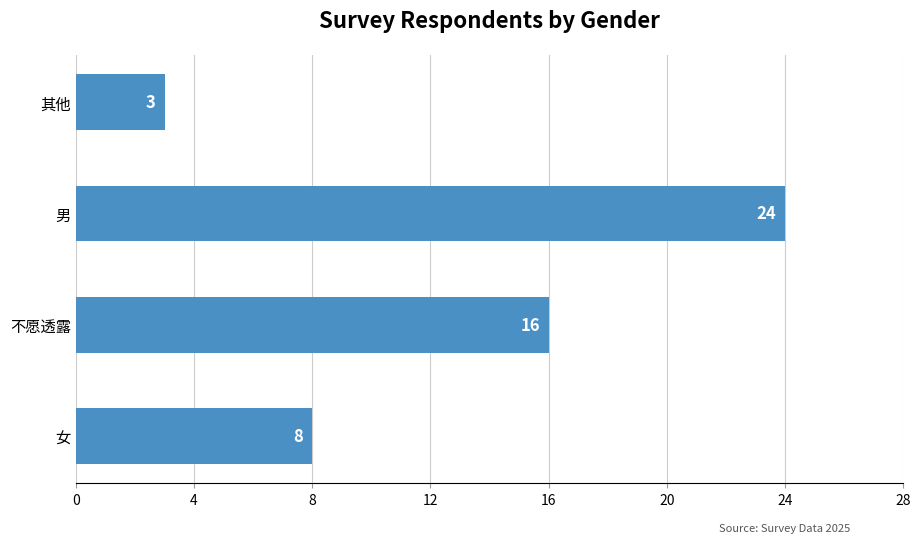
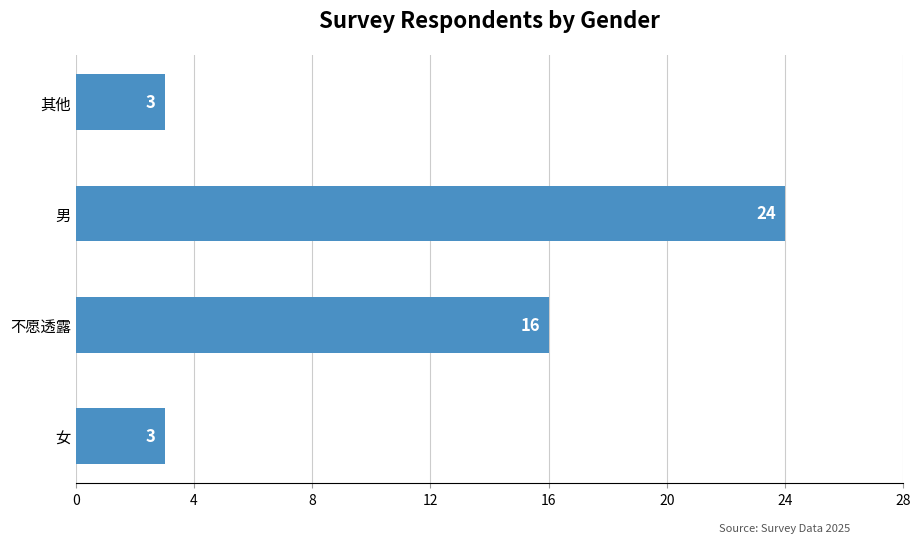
女: 8 -> 3
